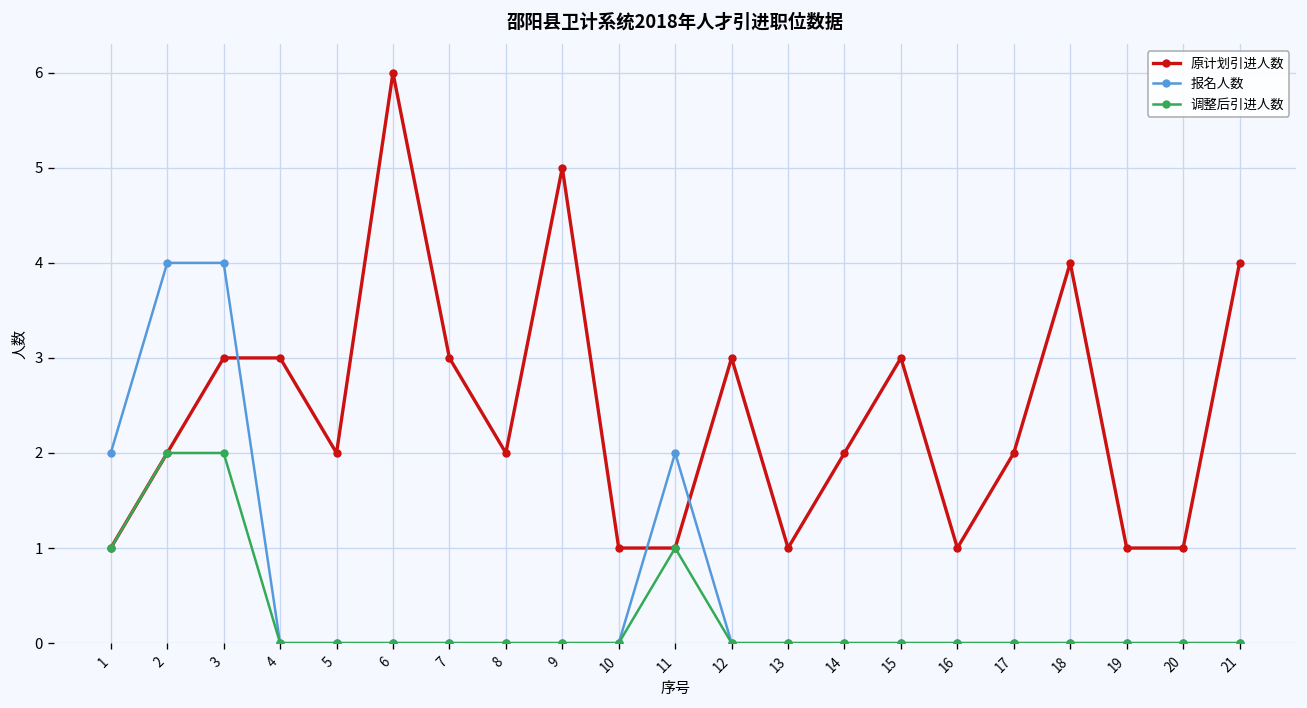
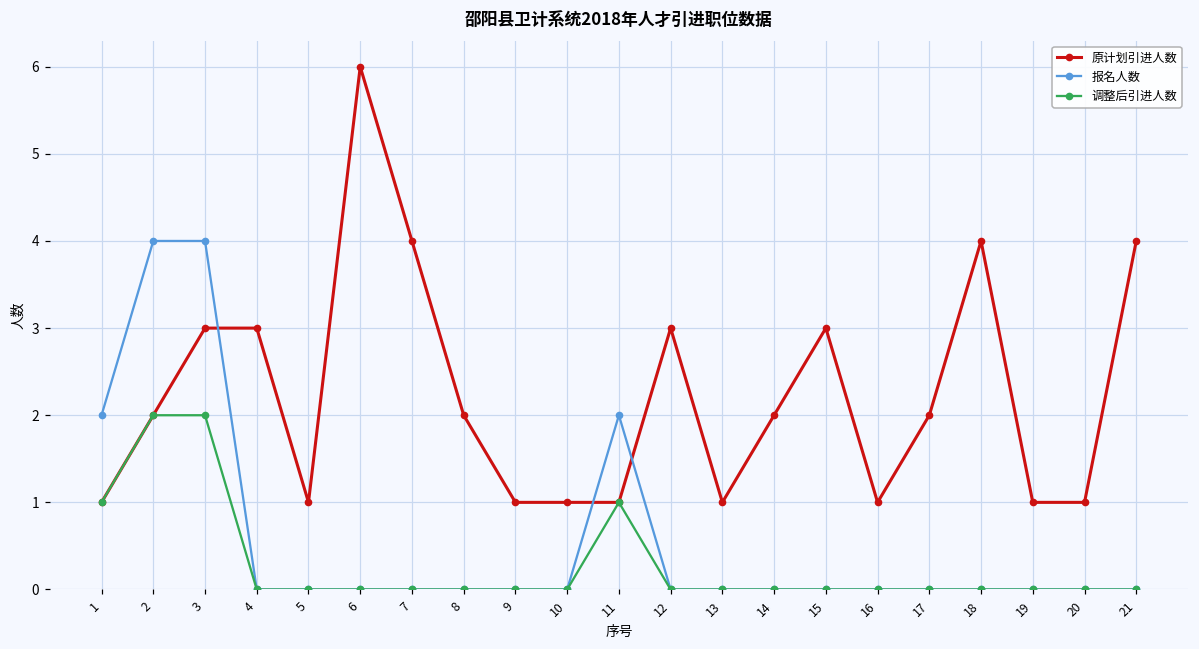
原计划引进人数, 5: 2 -> 1
原计划引进人数, 7: 3 -> 4
原计划引进人数, 9: 5 -> 1
